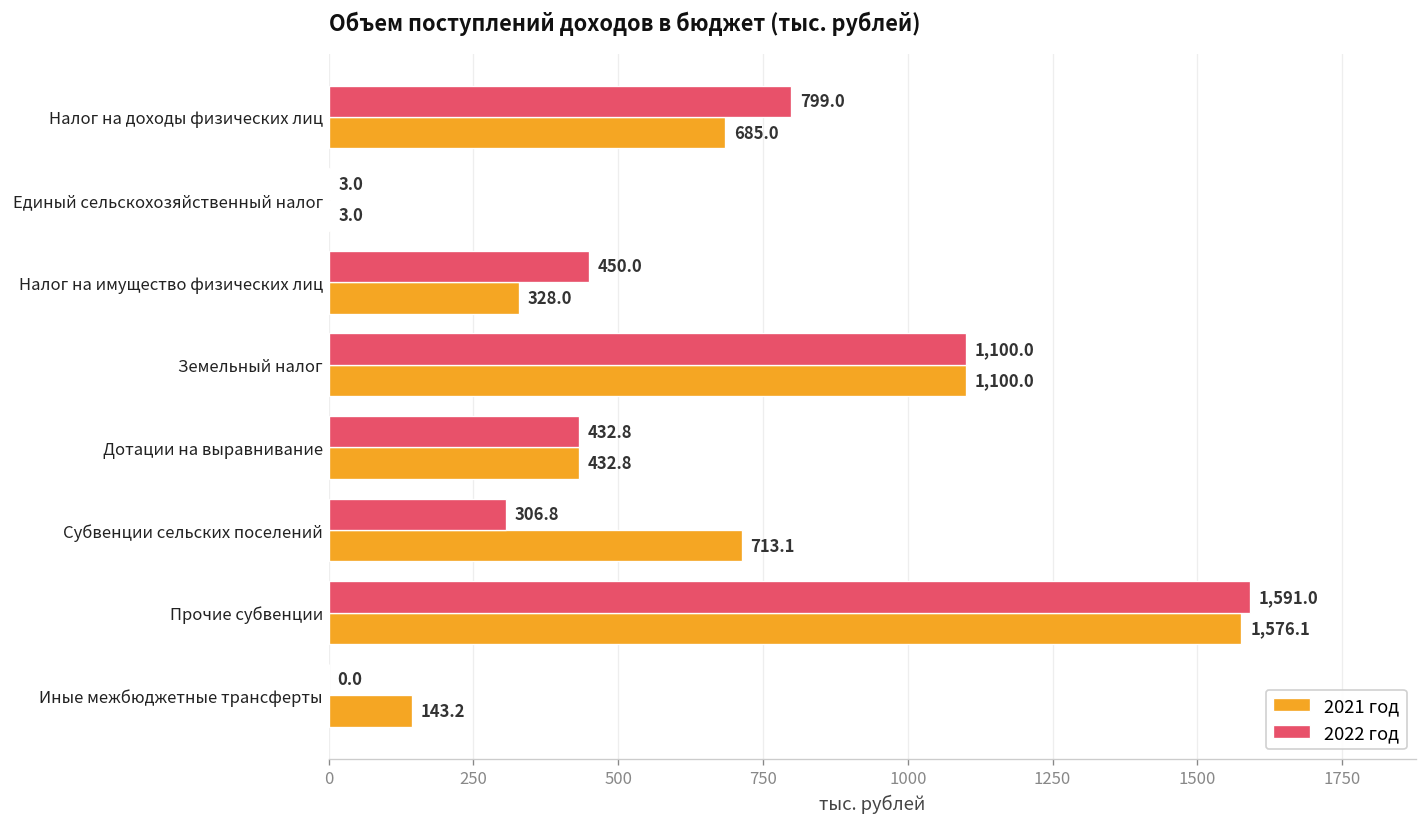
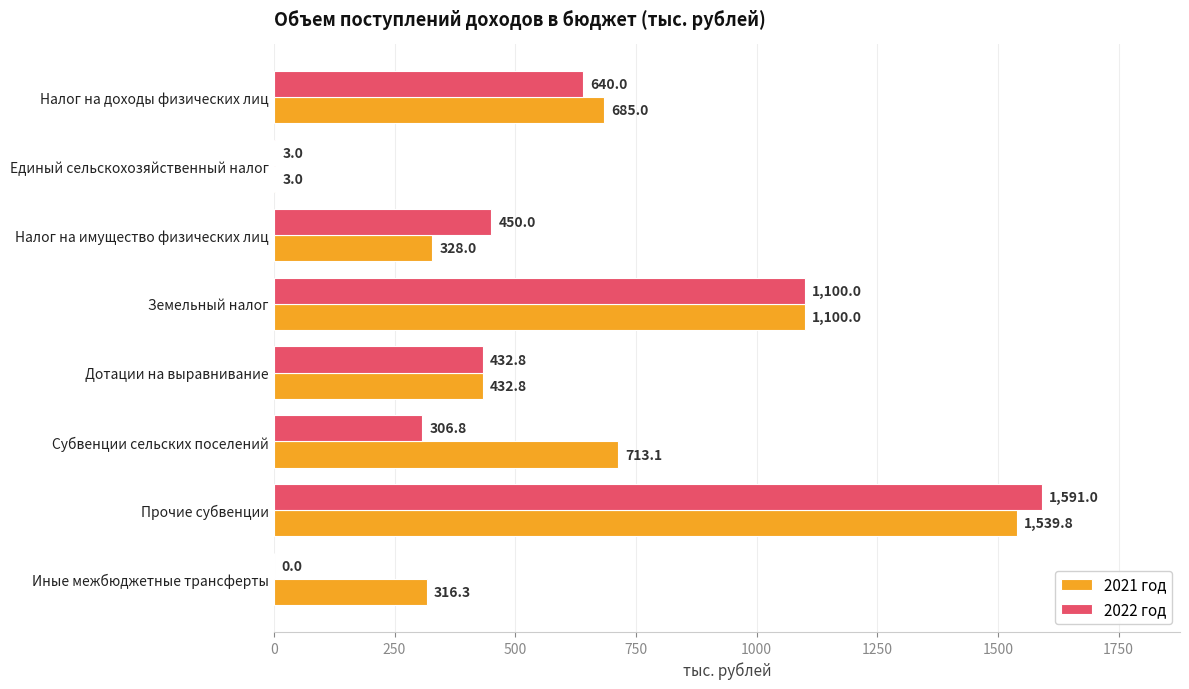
2022 год, Налог на доходы физических лиц: 799.0 -> 640.0
2021 год, Прочие субвенции: 1,576.1 -> 1,539.8
2021 год, Иные межбюджетные трансферты: 143.2 -> 316.3
